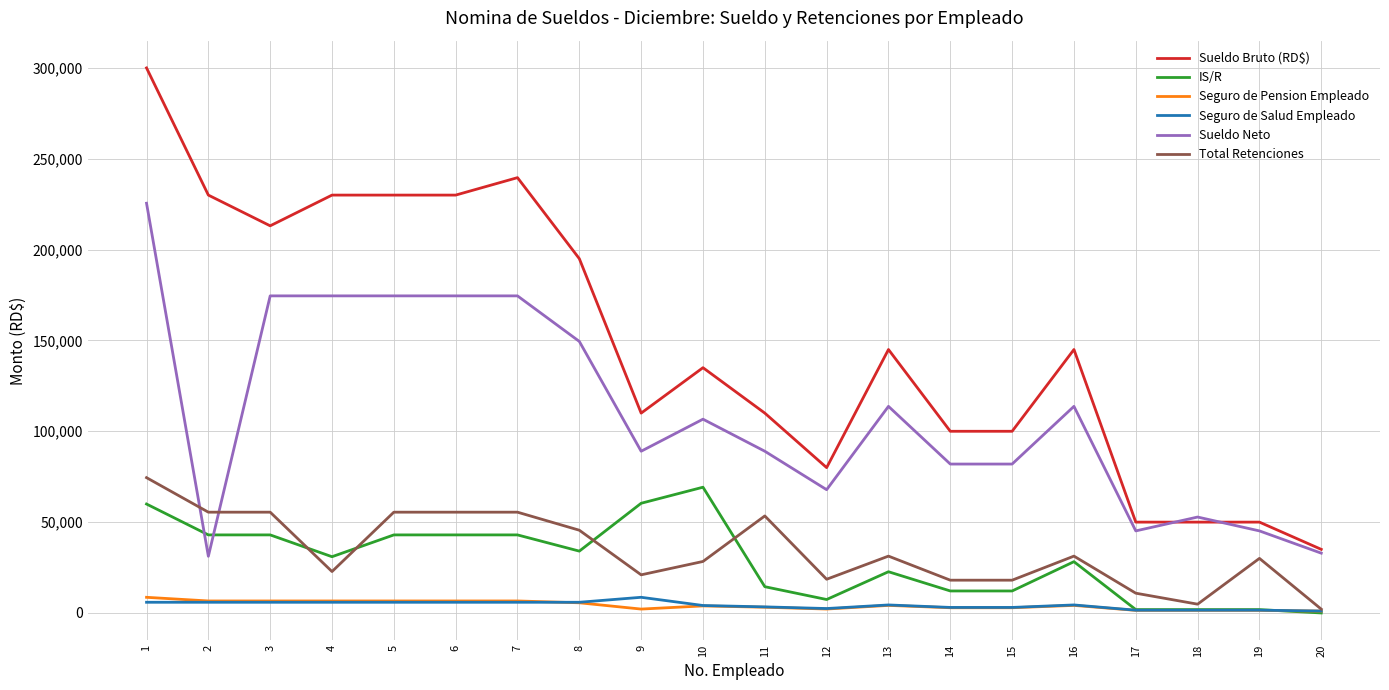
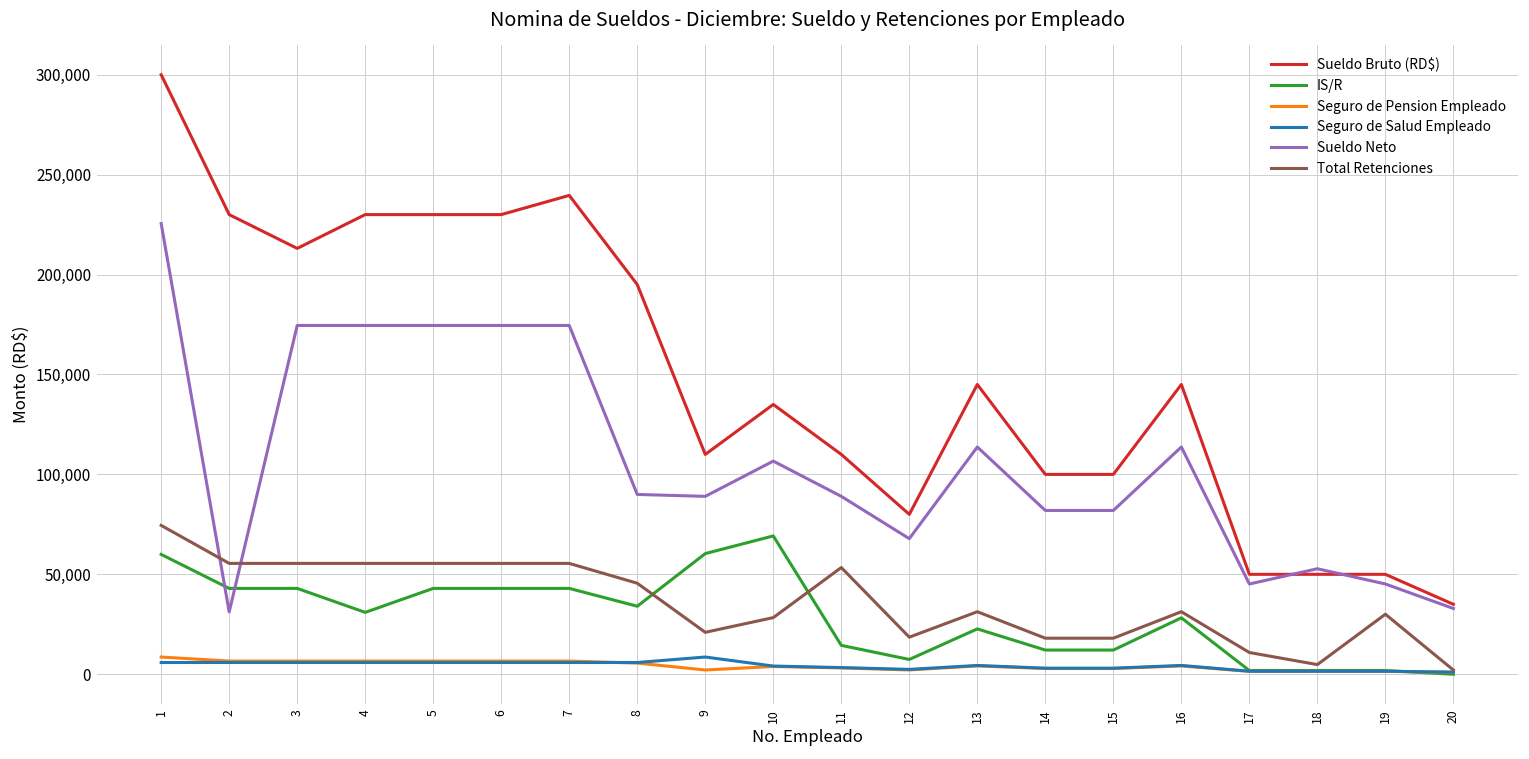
Total Retenciones, 4: 23,000 -> 55,000
Sueldo Neto, 8: 149,000 -> 90,000
